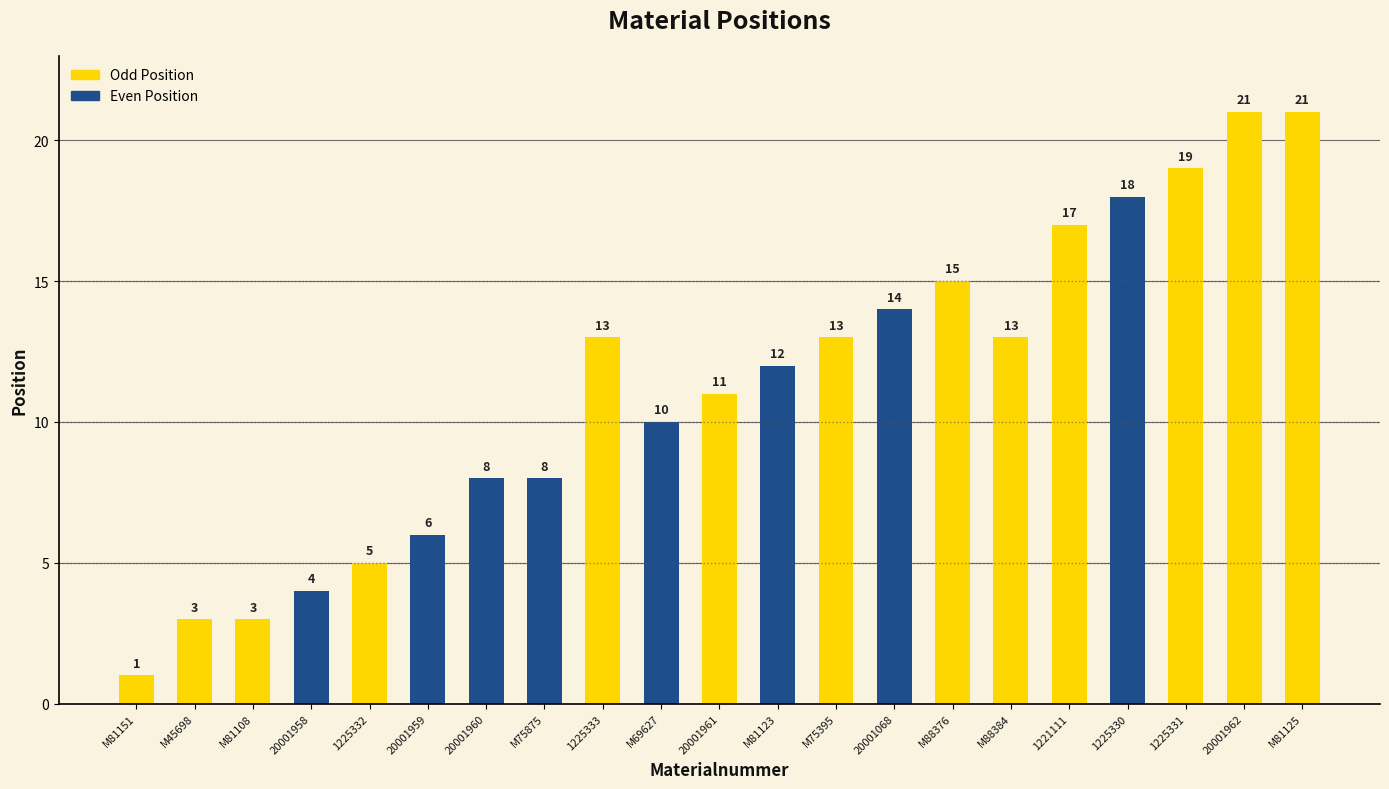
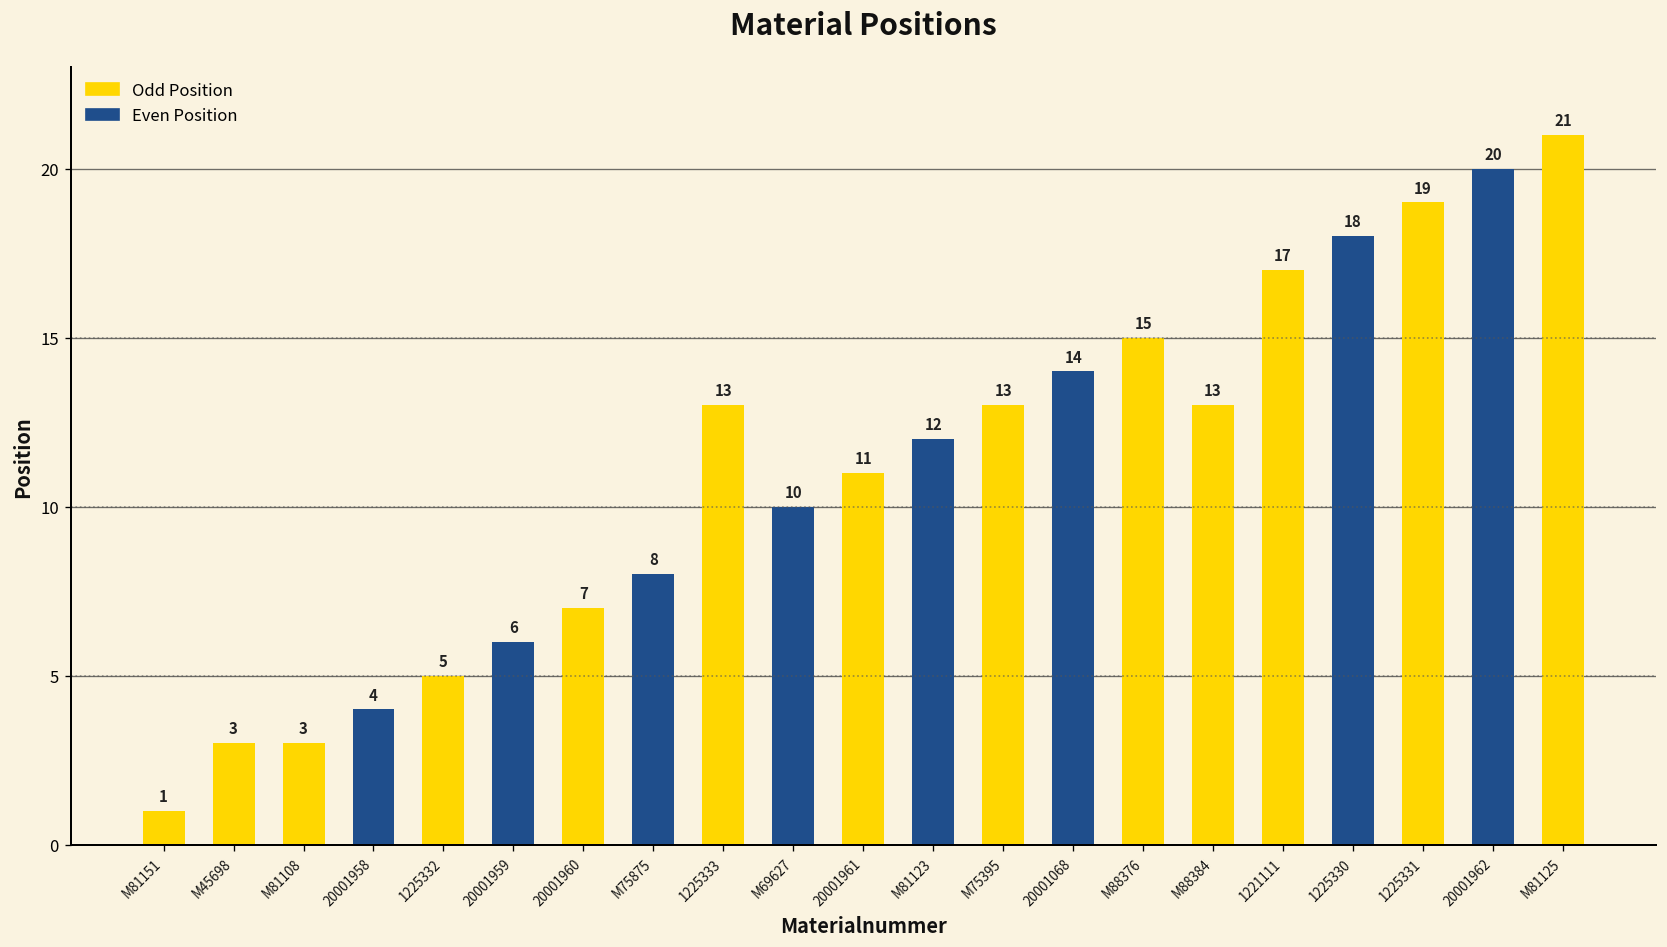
20001960: 8 -> 7
20001962: 21 -> 20
